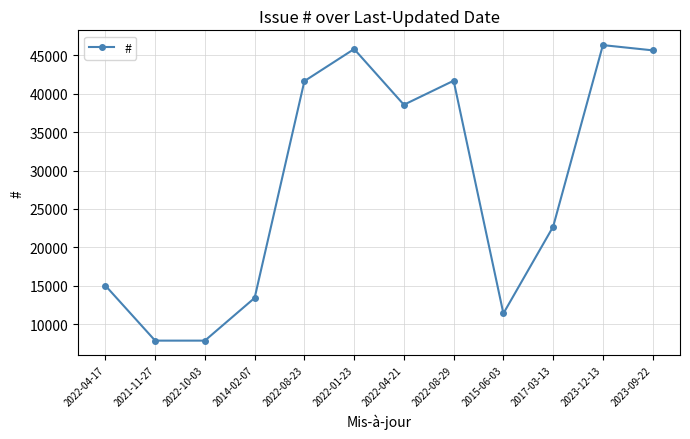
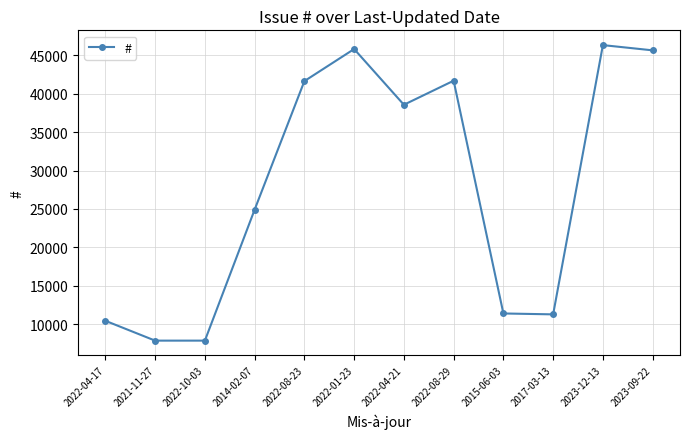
2022-04-17: 15000 -> 10000
2014-02-07: 13000 -> 25000
2017-03-13: 23000 -> 11000
